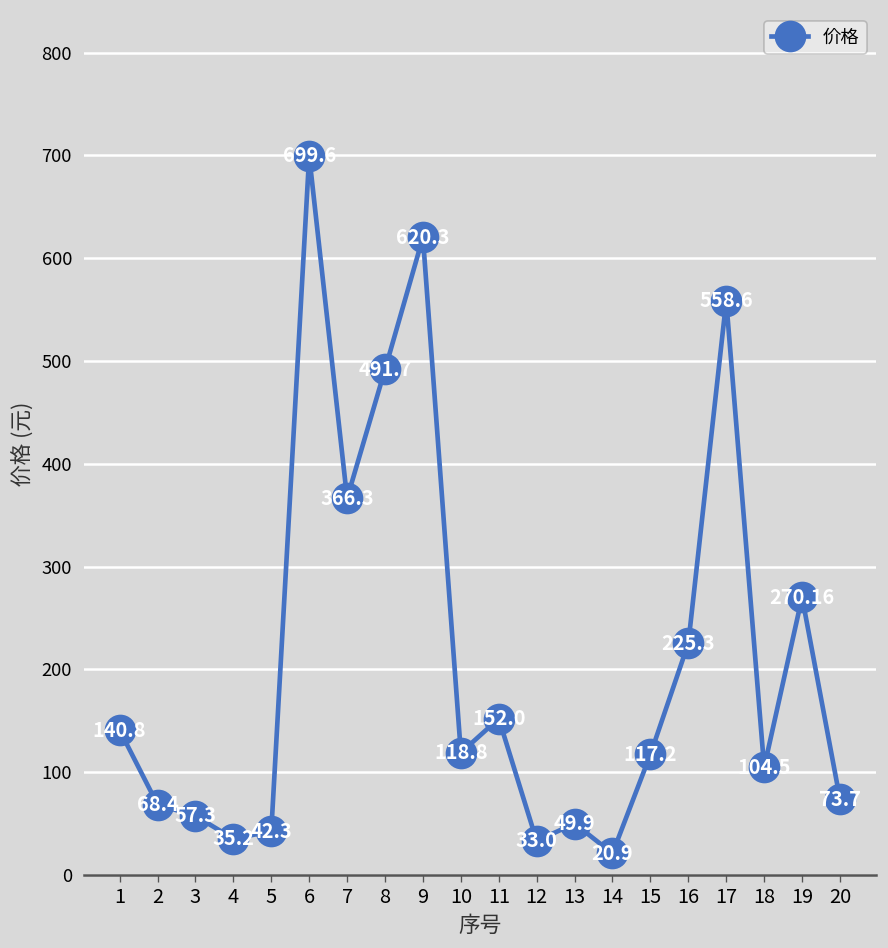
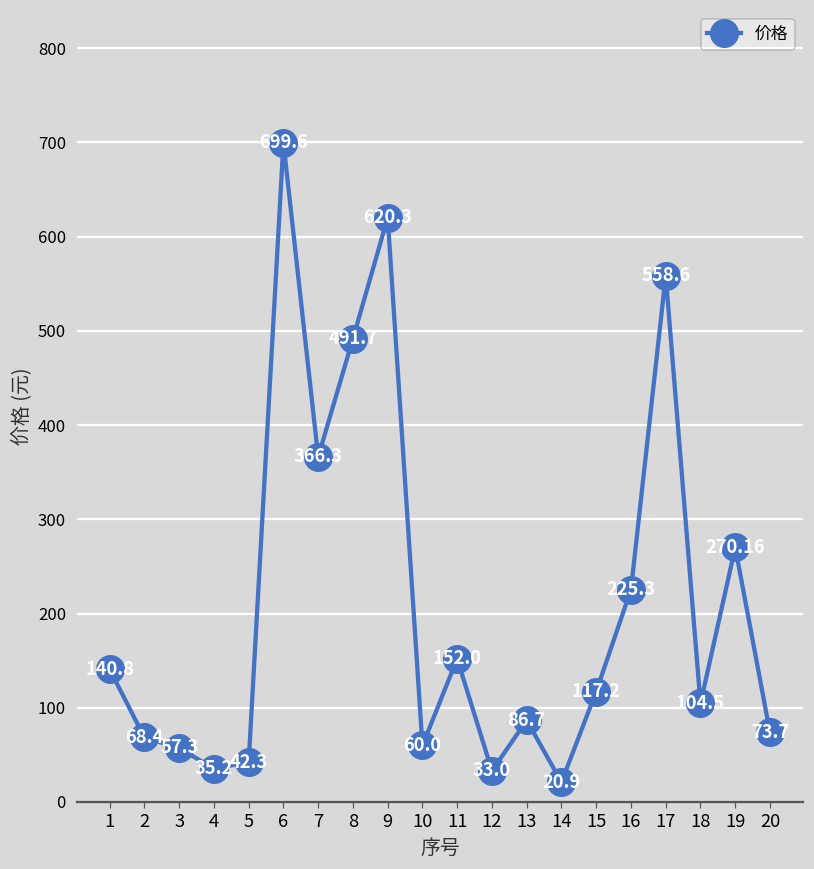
10: 120 -> 60
13: 49.9 -> 86.7
